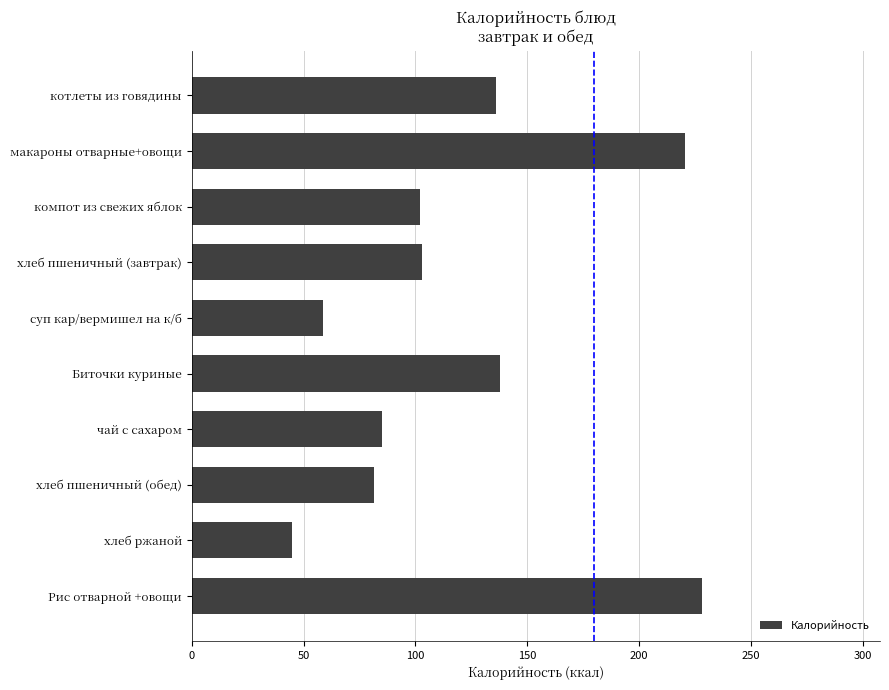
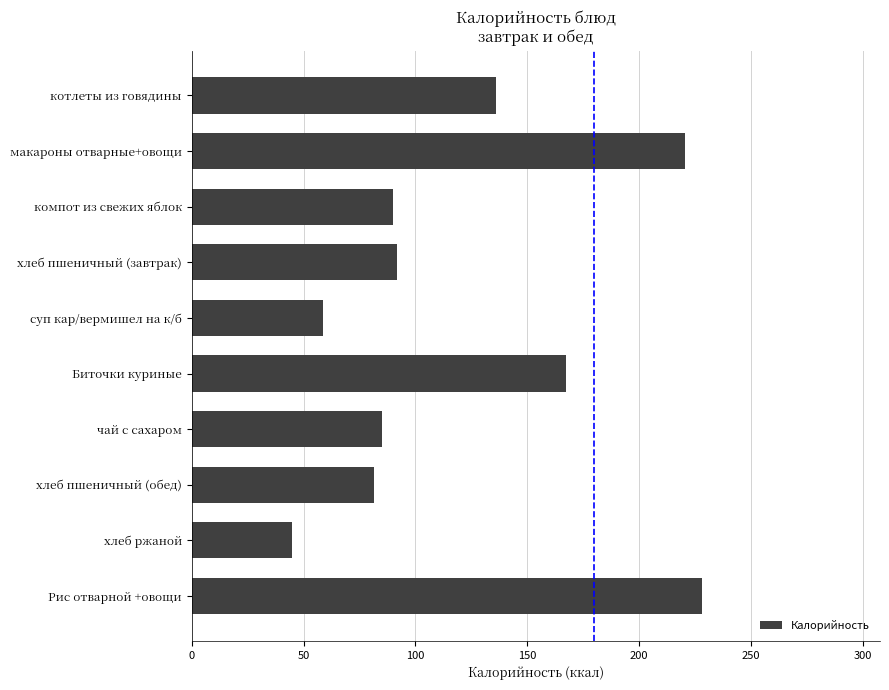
компот из свежих яблок: 102 -> 90
хлеб пшеничный (завтрак): 103 -> 92
Биточки куриные: 138 -> 167
